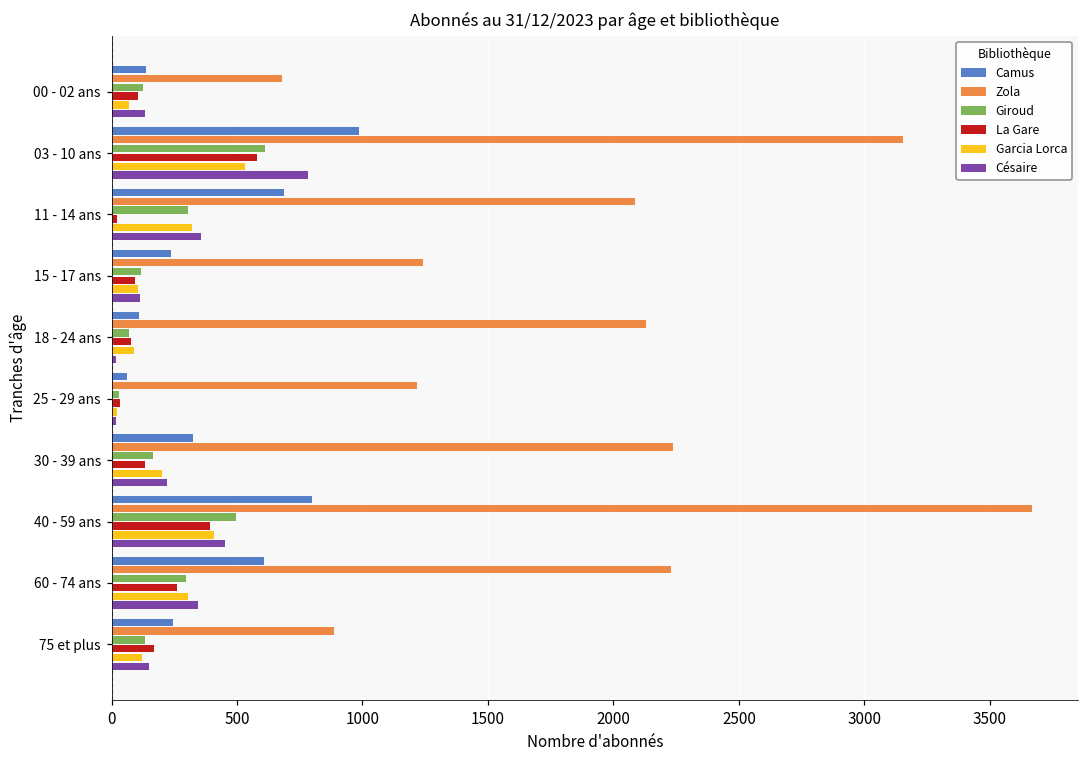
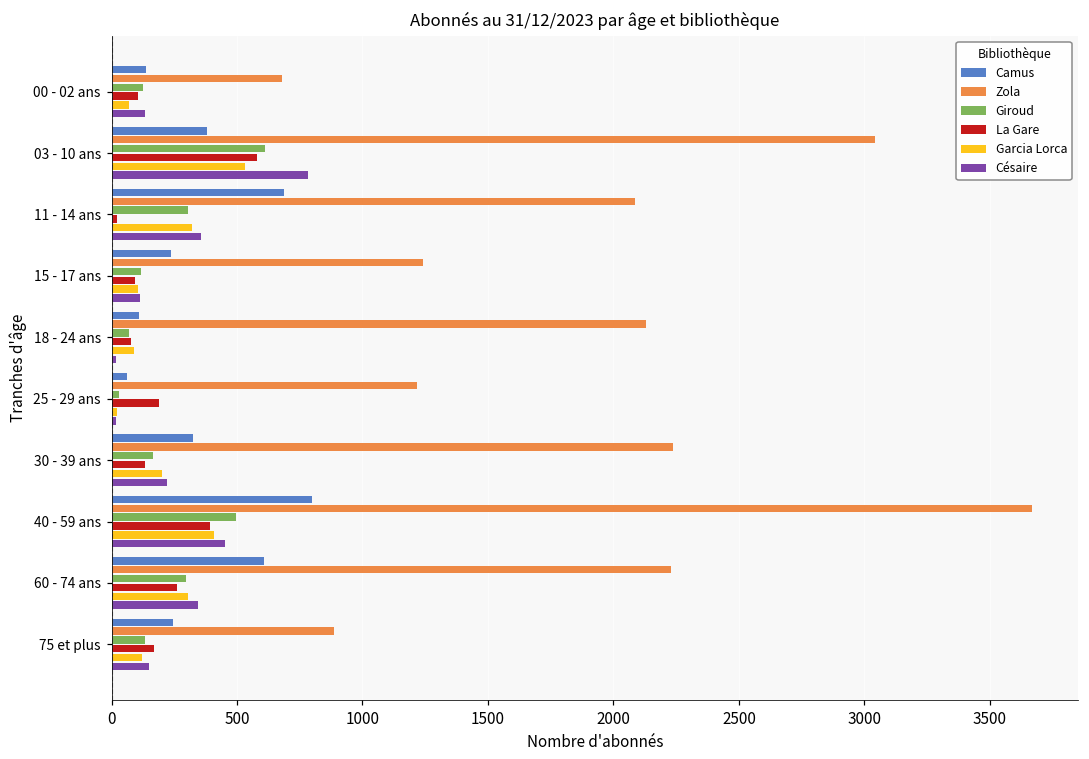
Camus, 03 - 10 ans: 990 -> 380
Zola, 03 - 10 ans: 3160 -> 3040
La Gare, 25 - 29 ans: 40 -> 190
